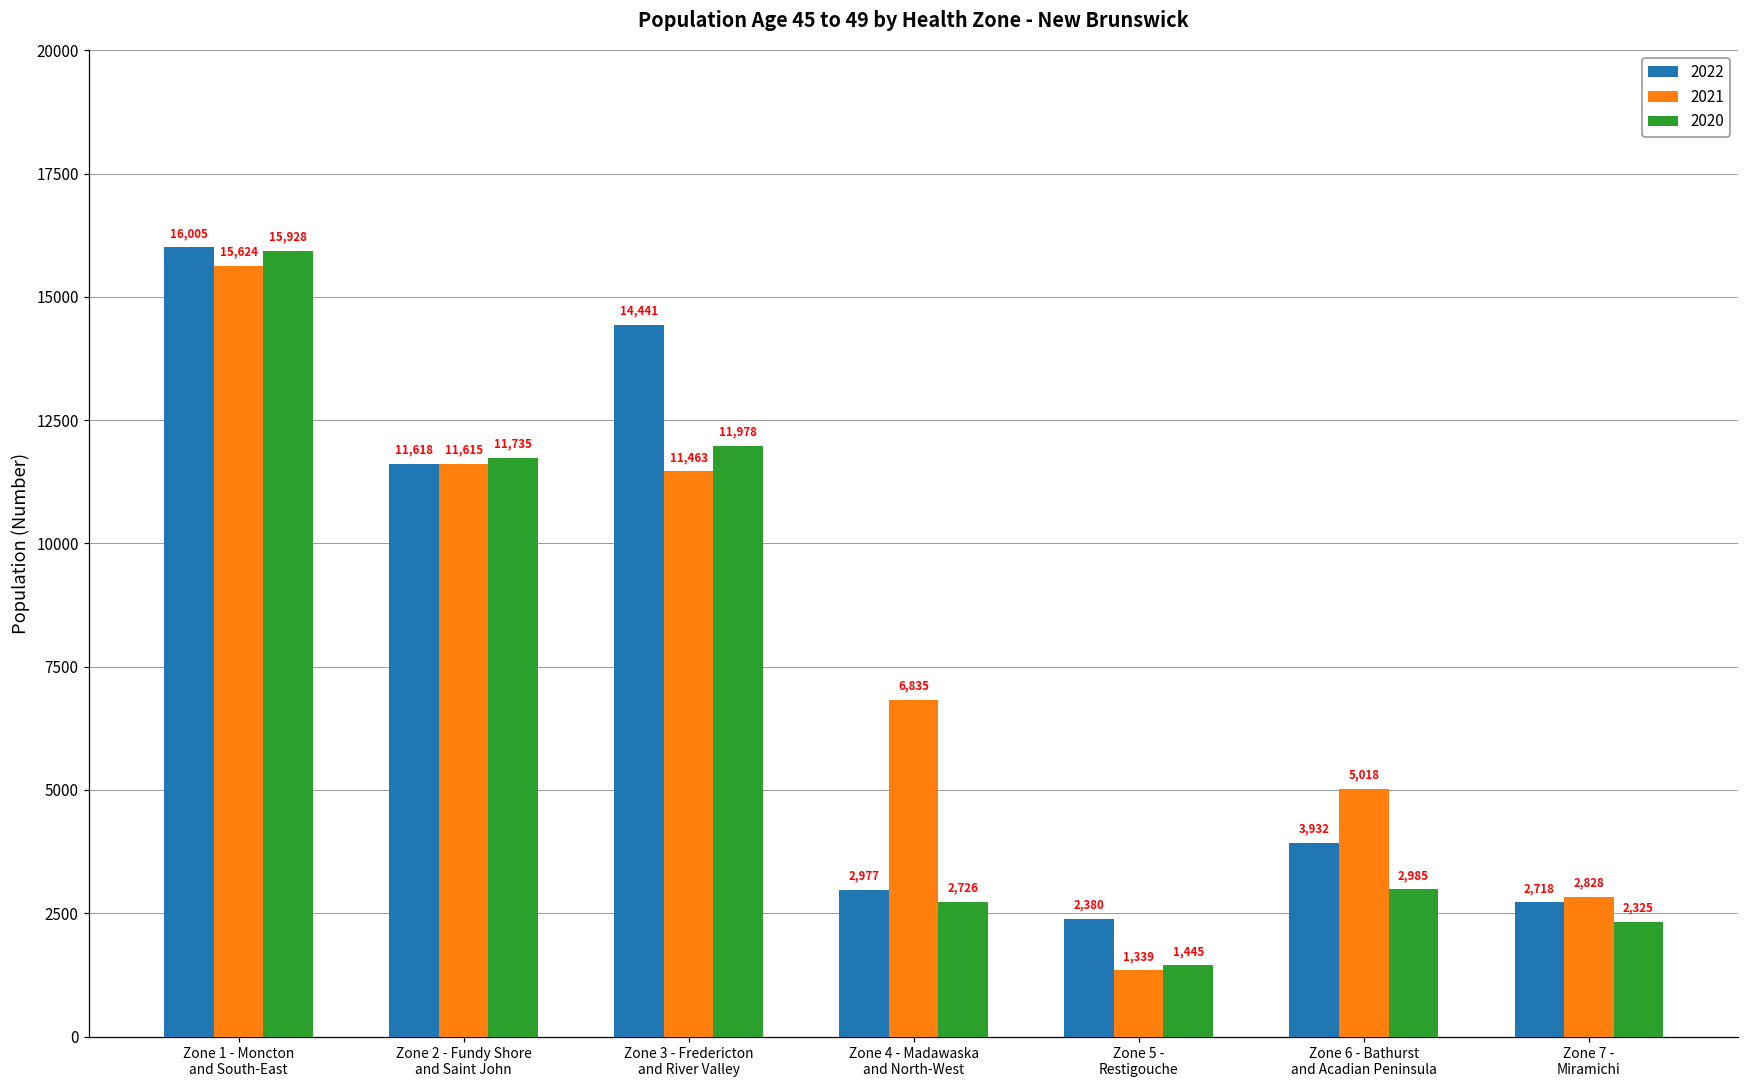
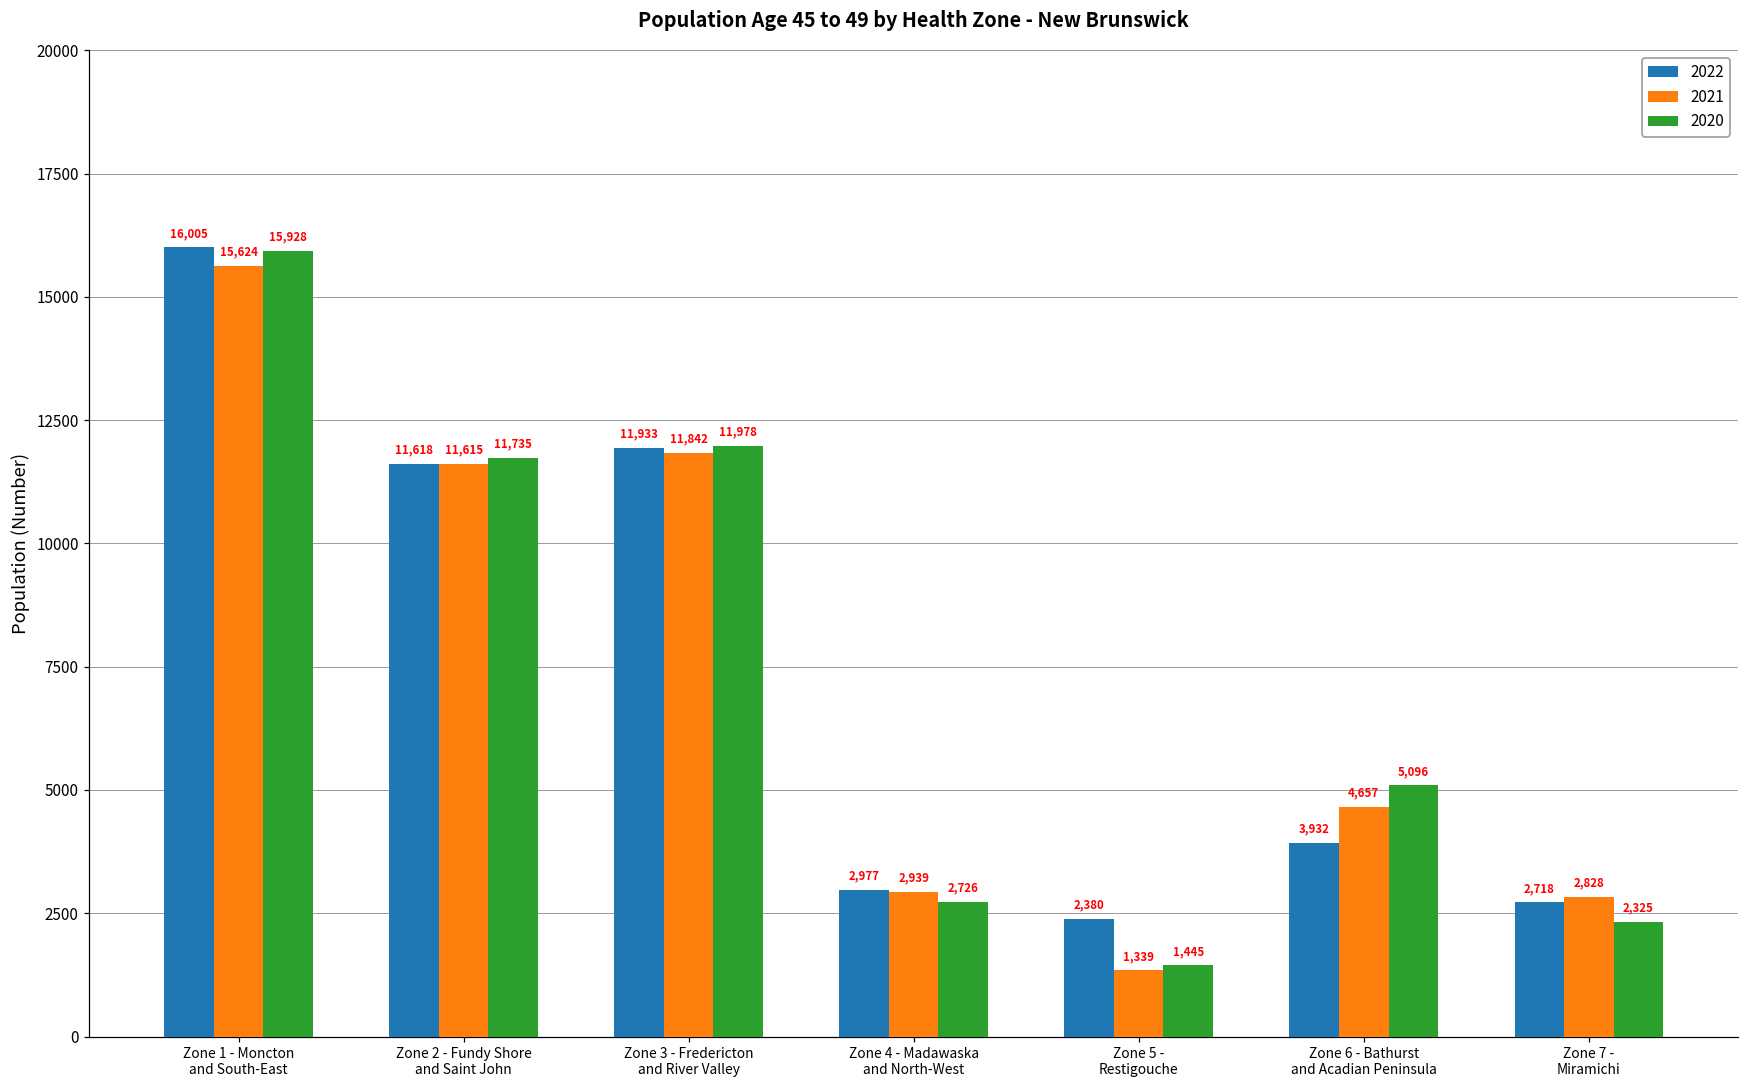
2022, Zone 3 - Fredericton and River Valley: 14,441 -> 11,933
2021, Zone 3 - Fredericton and River Valley: 11,463 -> 11,842
2021, Zone 4 - Madawaska and North-West: 6,835 -> 2,939
2021, Zone 6 - Bathurst and Acadian Peninsula: 5,018 -> 4,657
2020, Zone 6 - Bathurst and Acadian Peninsula: 2,985 -> 5,096
